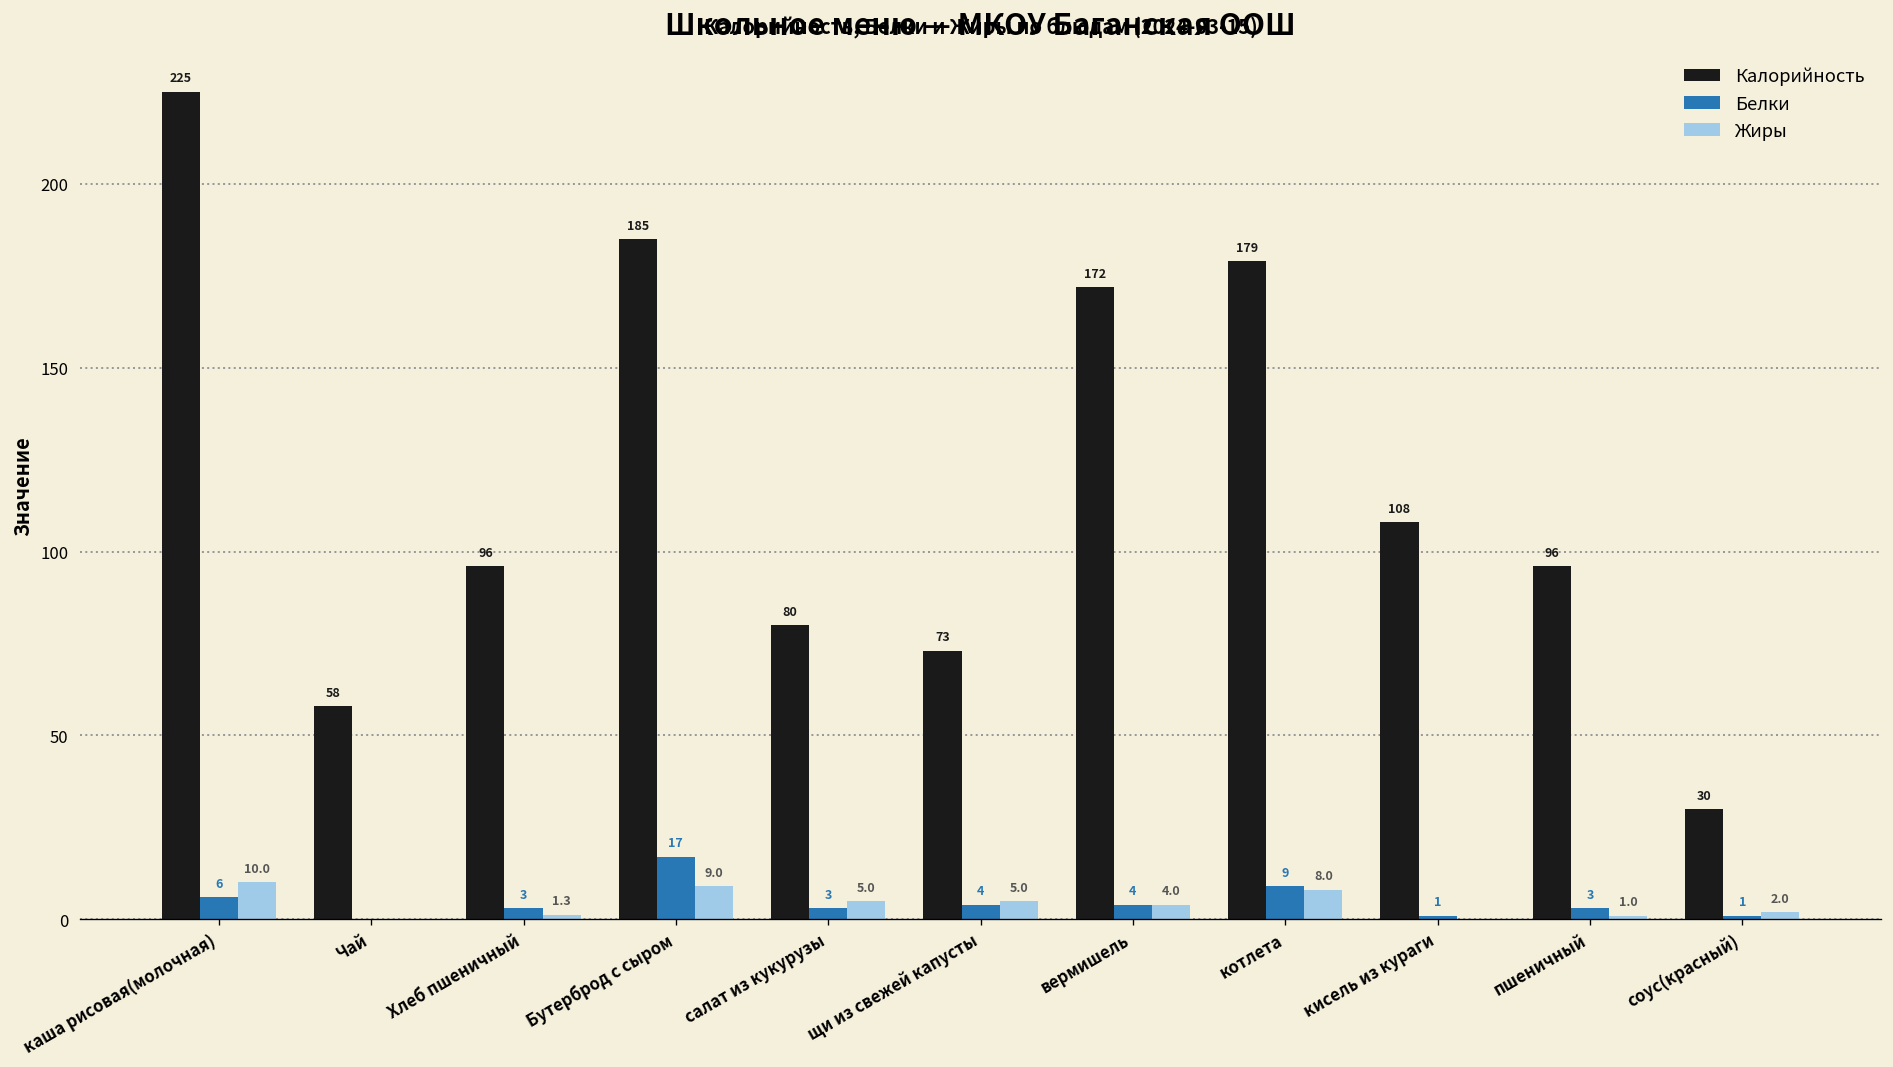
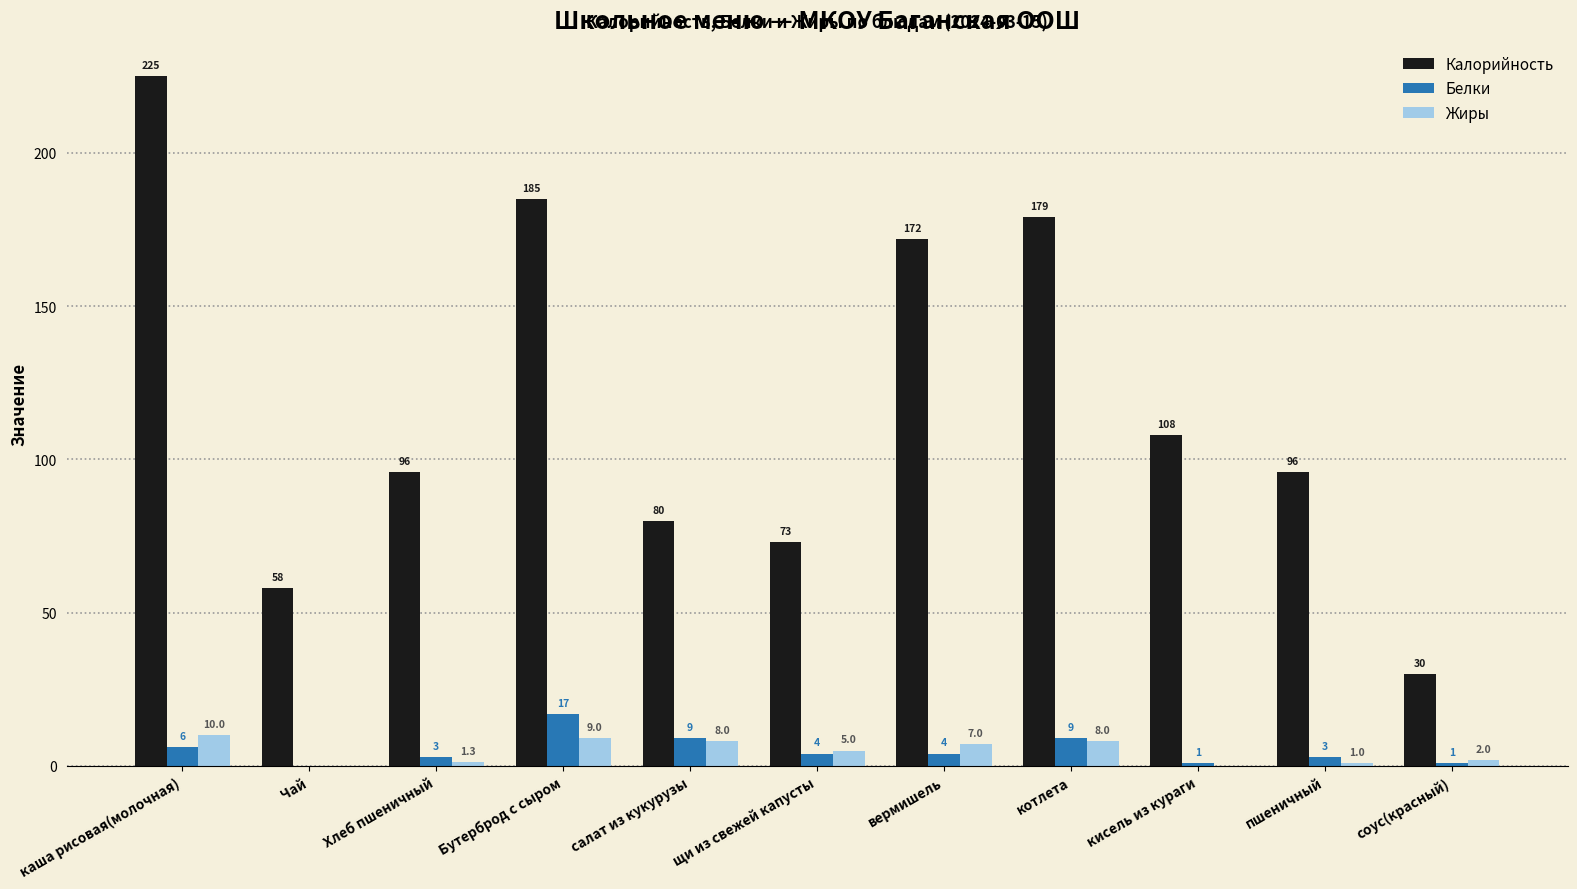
Белки, салат из кукурузы: 3 -> 9
Жиры, салат из кукурузы: 5.0 -> 8.0
Жиры, вермишель: 4.0 -> 7.0
